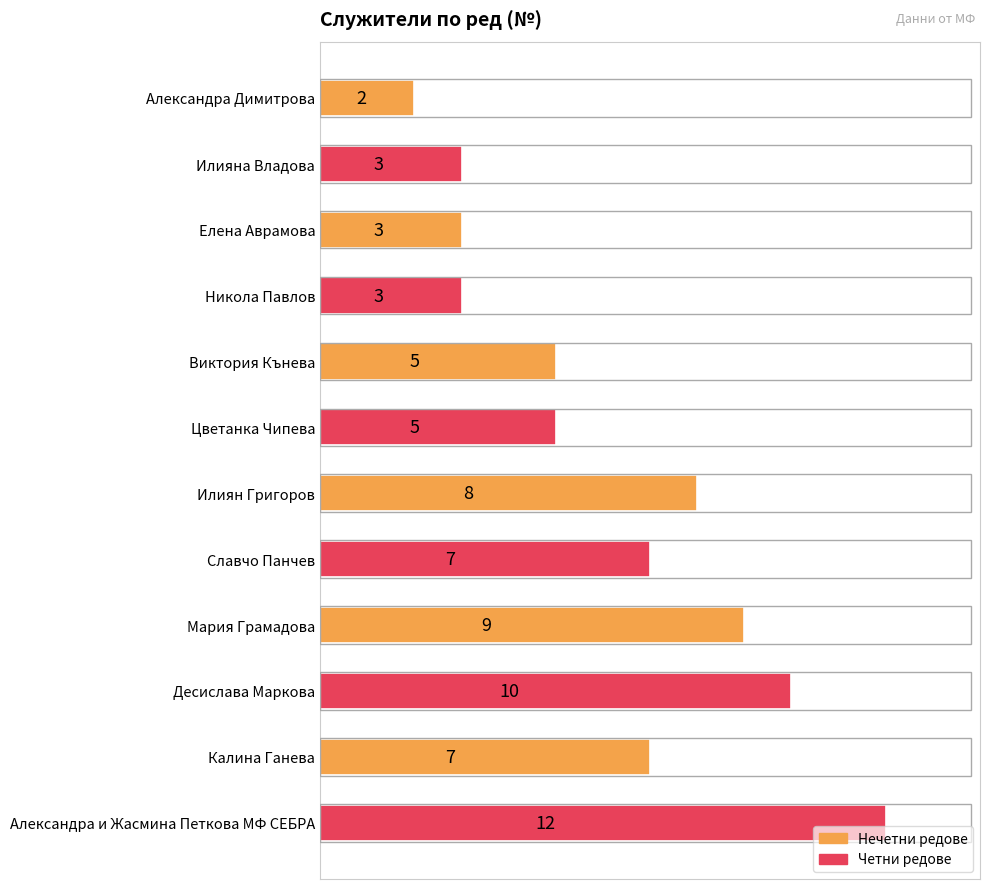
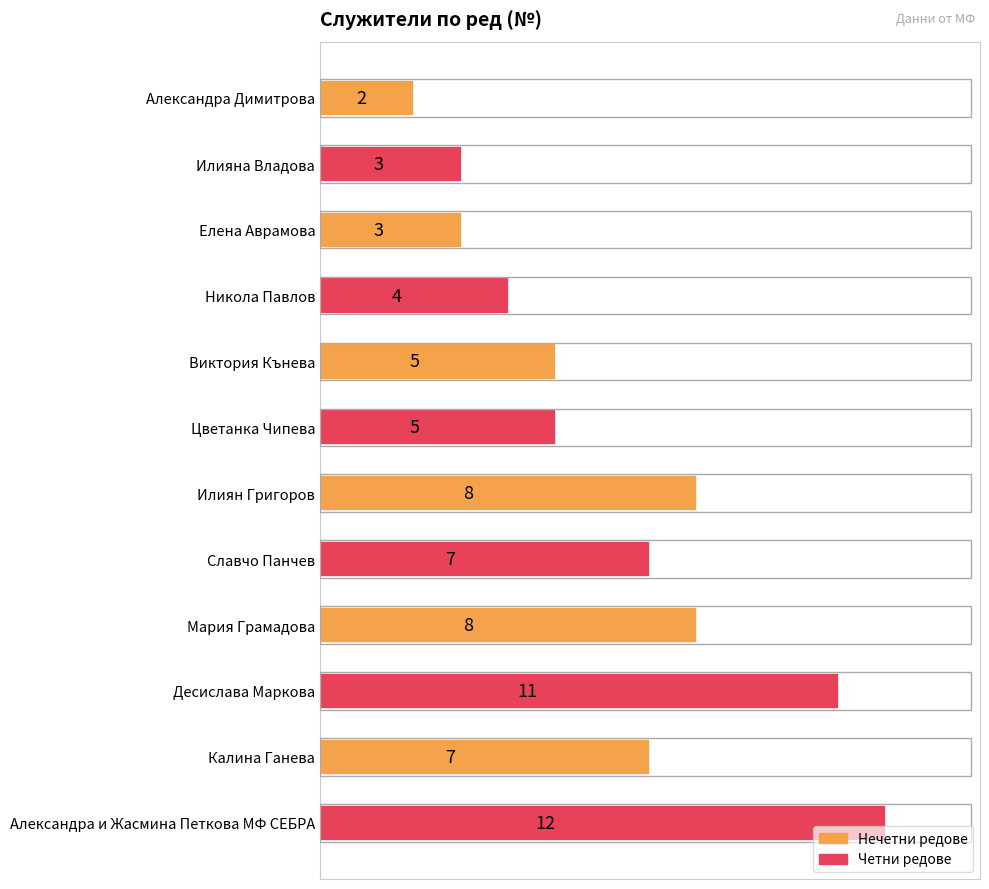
Никола Павлов: 3 -> 4
Мария Грамадова: 9 -> 8
Десислава Маркова: 10 -> 11
